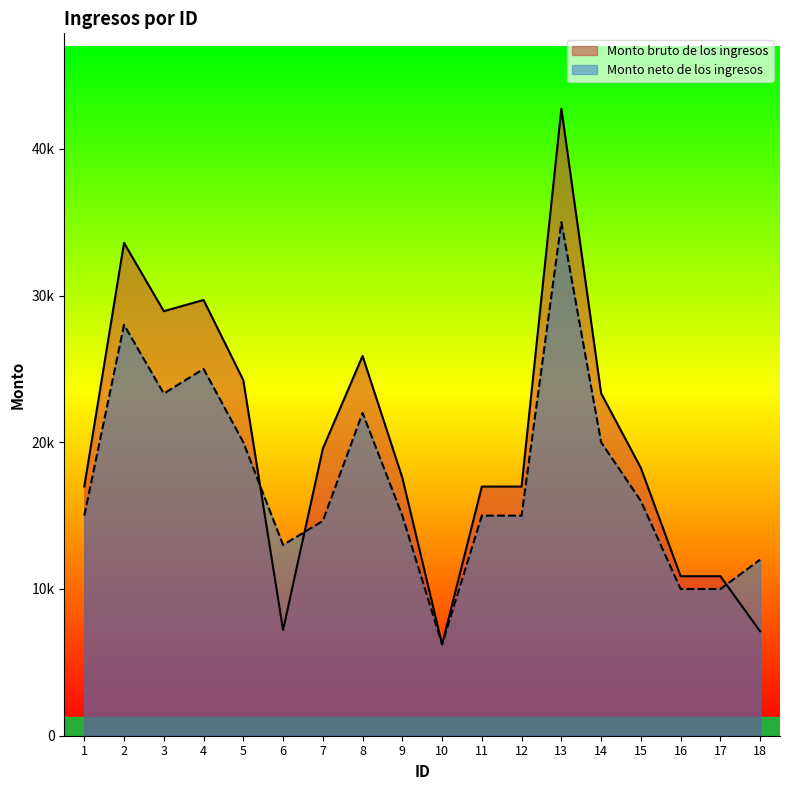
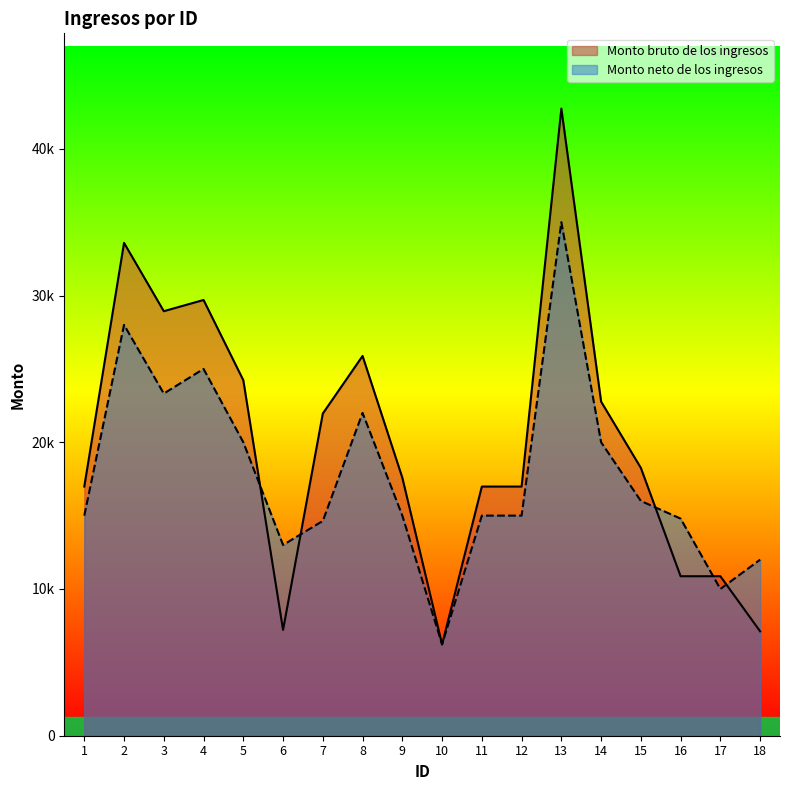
Monto bruto de los ingresos, 7: 19600 -> 22000
Monto bruto de los ingresos, 14: 23300 -> 22800
Monto neto de los ingresos, 16: 10000 -> 14800
